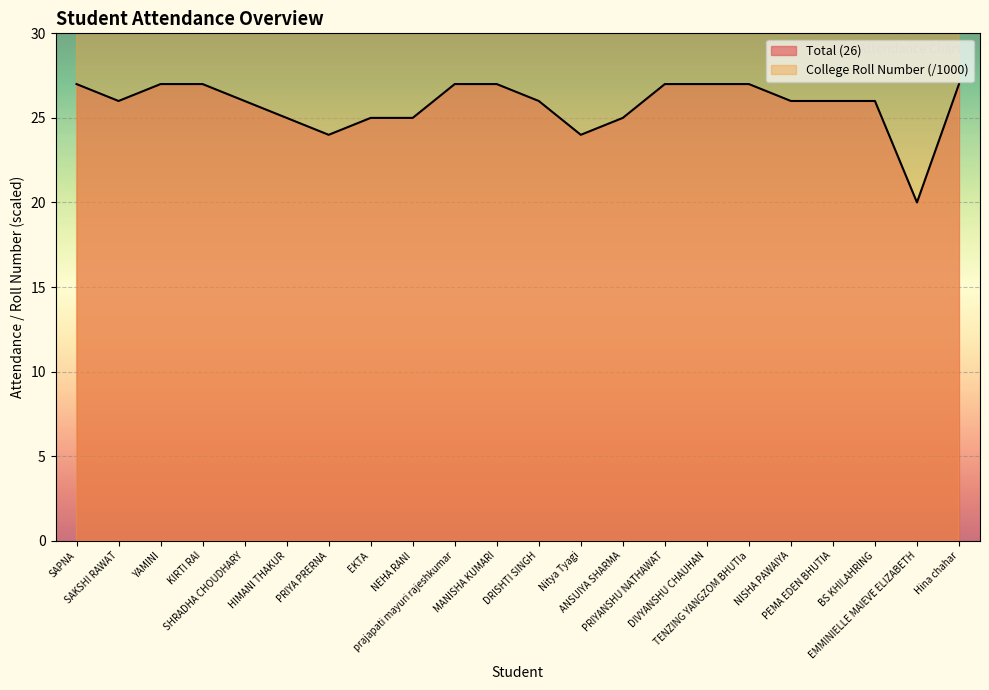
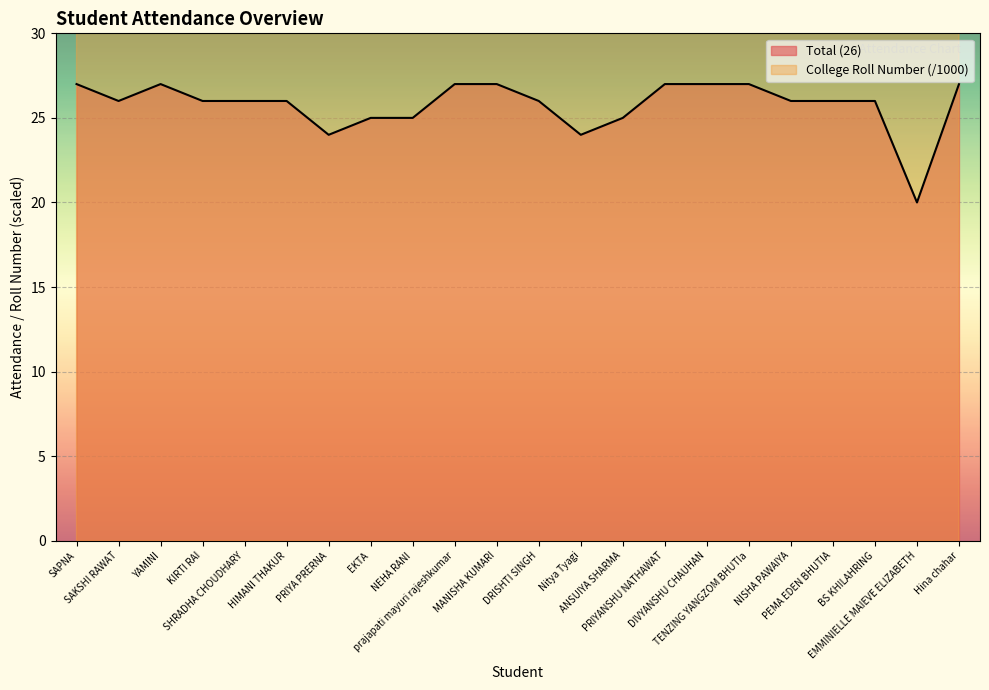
Total (26), KIRTI RAI: 27 -> 26
Total (26), HIMANI THAKUR: 25 -> 26
